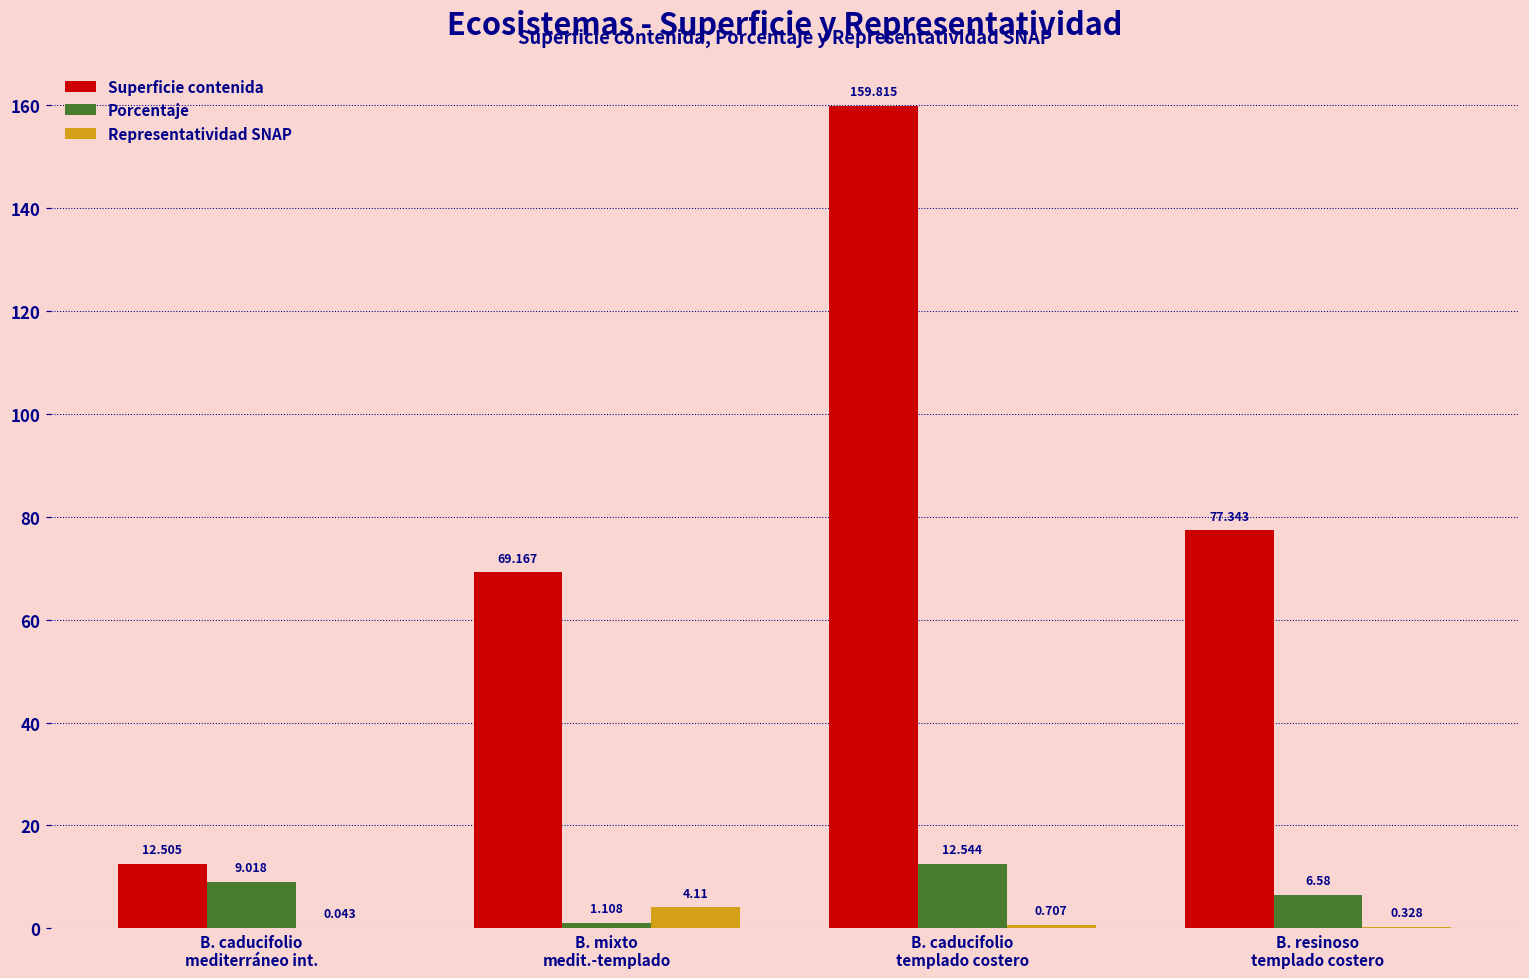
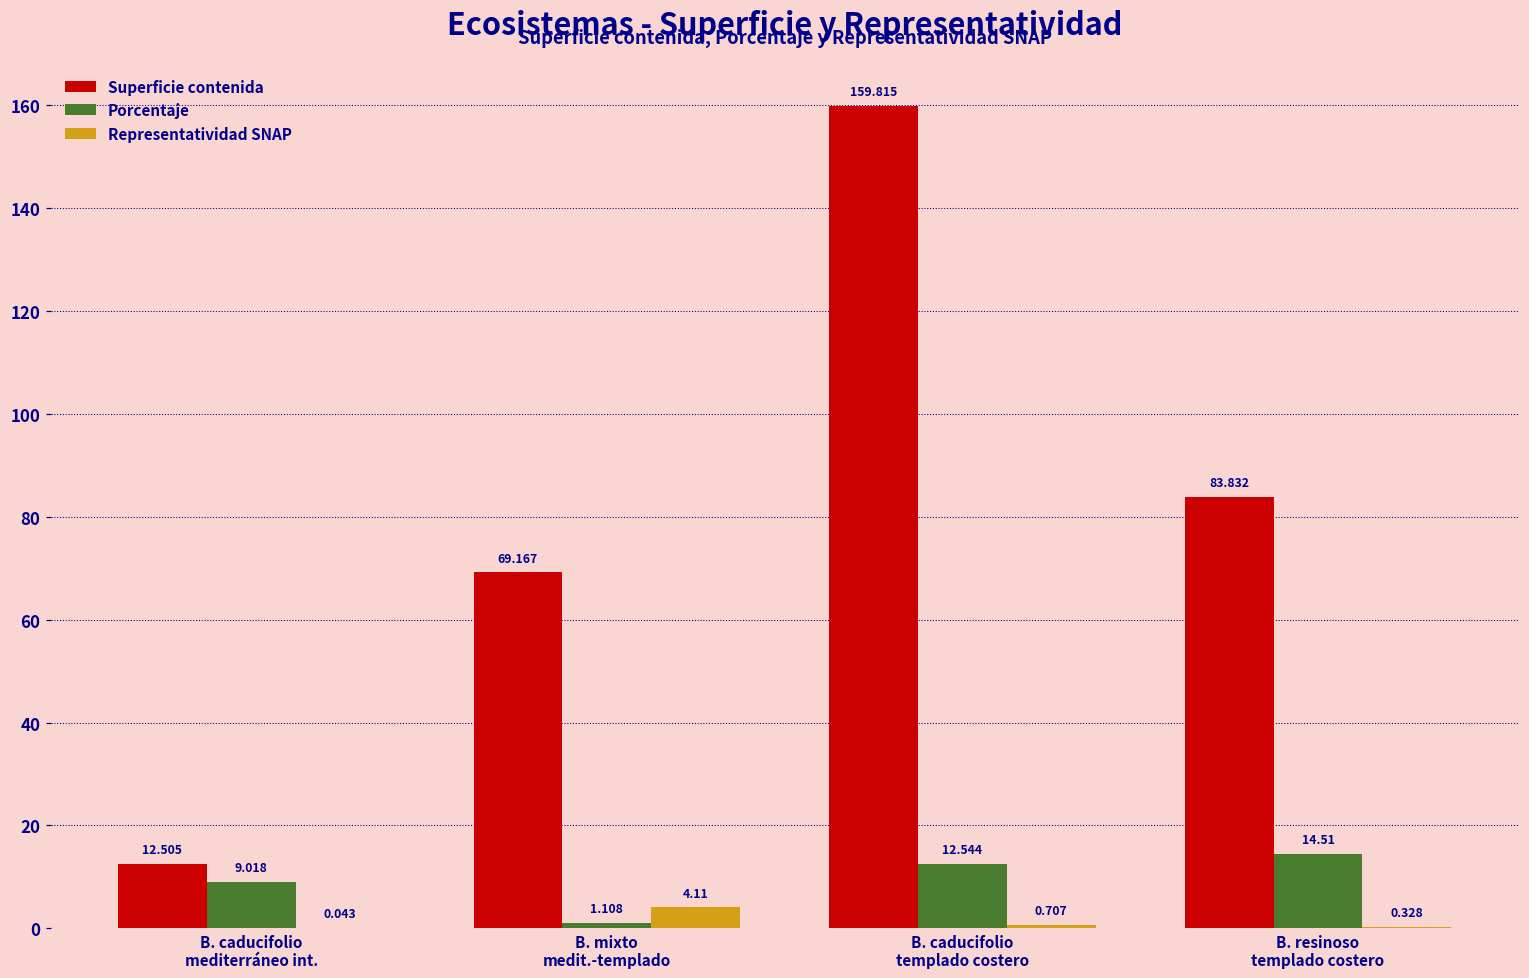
Superficie contenida, B. resinoso templado costero: 77.343 -> 83.832
Porcentaje, B. resinoso templado costero: 6.58 -> 14.51
